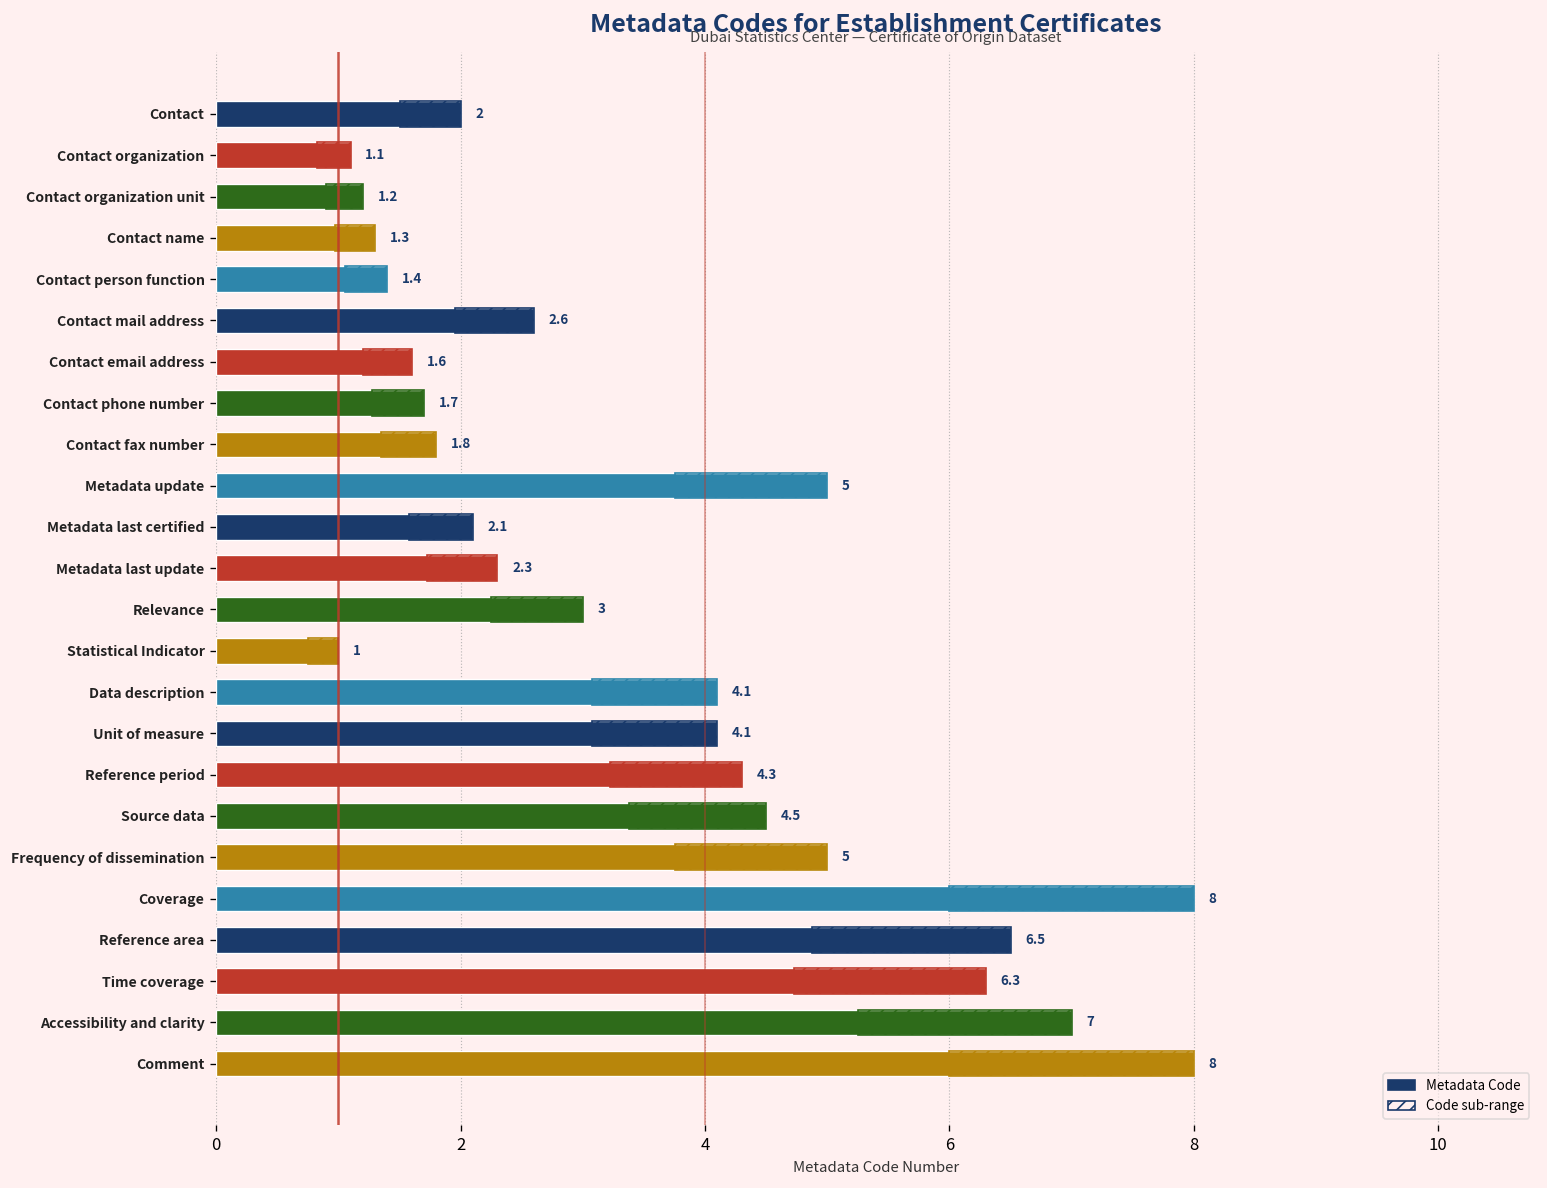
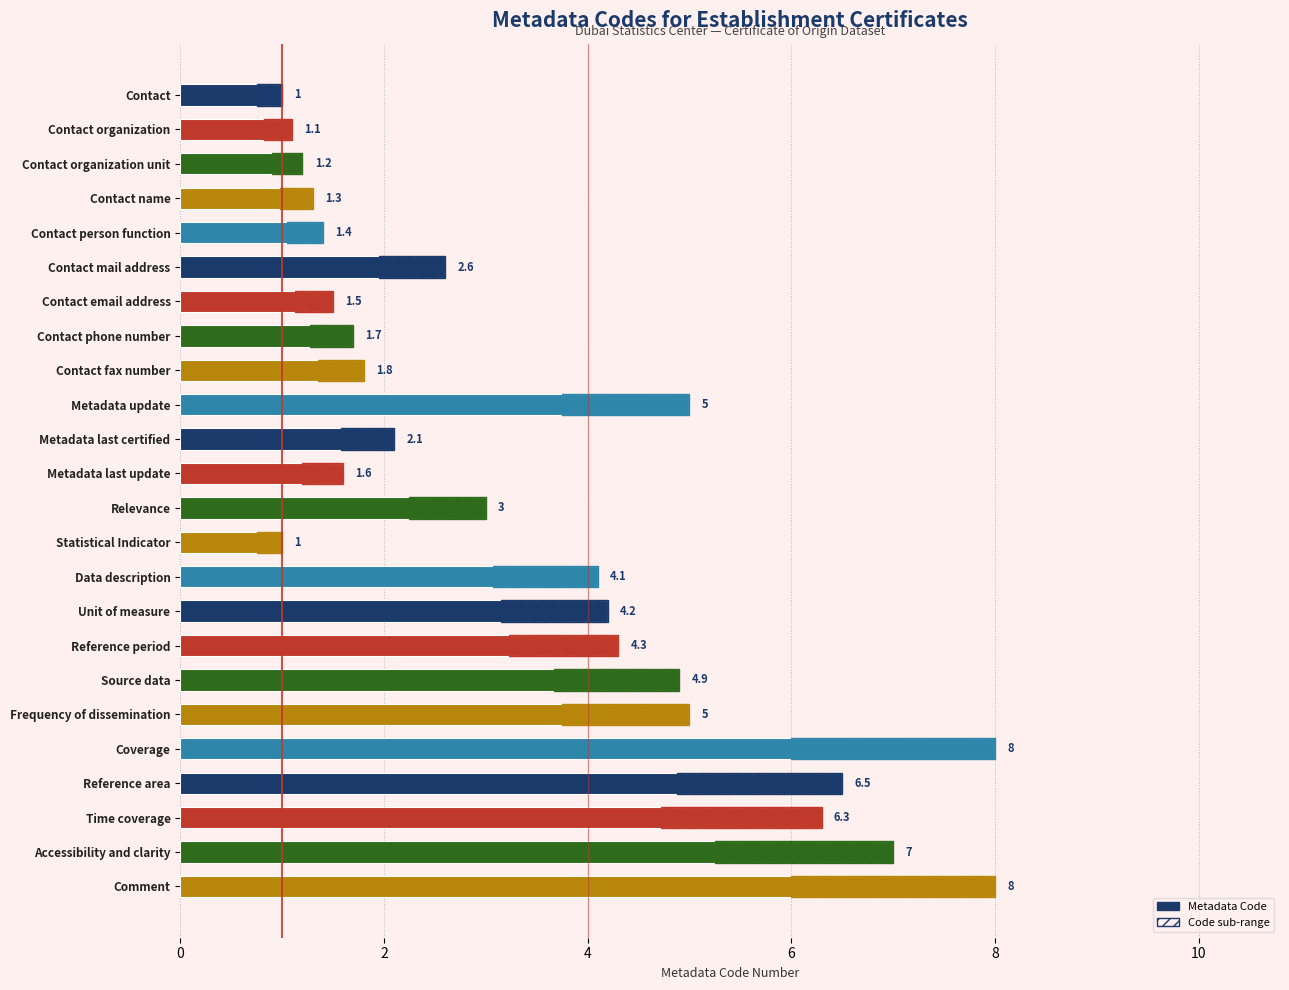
Metadata Code, Contact: 2 -> 1
Metadata Code, Contact email address: 1.6 -> 1.5
Metadata Code, Metadata last update: 2.3 -> 1.6
Metadata Code, Unit of measure: 4.1 -> 4.2
Metadata Code, Source data: 4.5 -> 4.9
